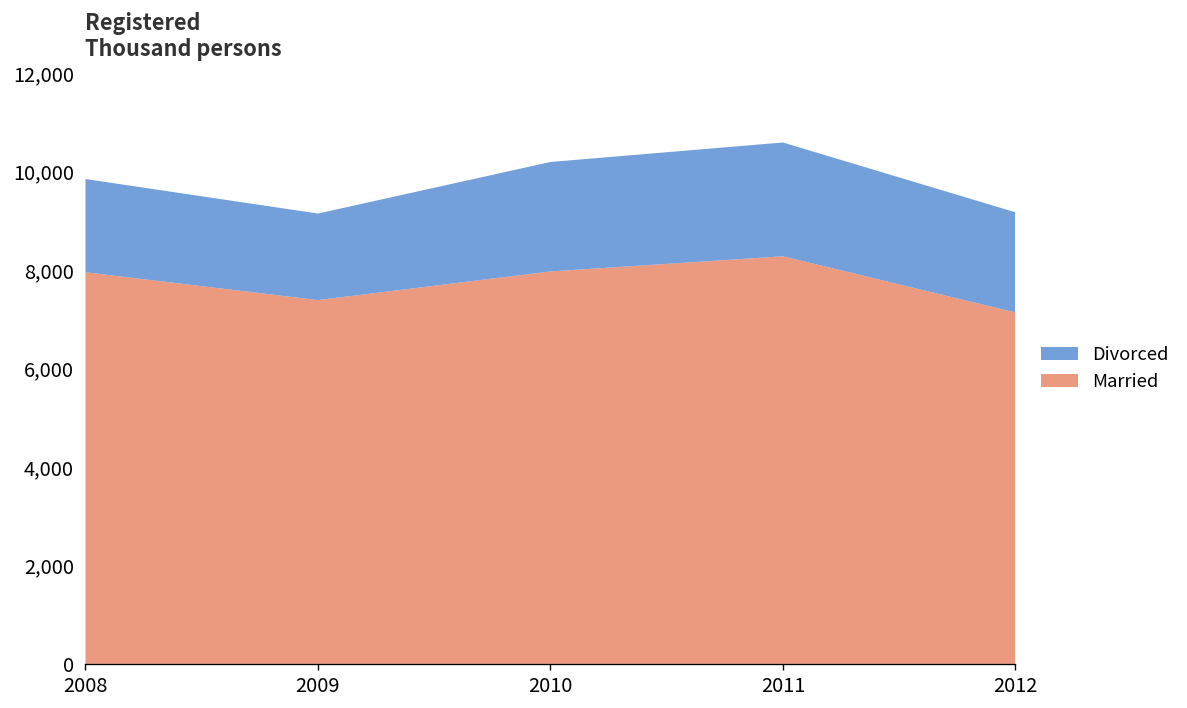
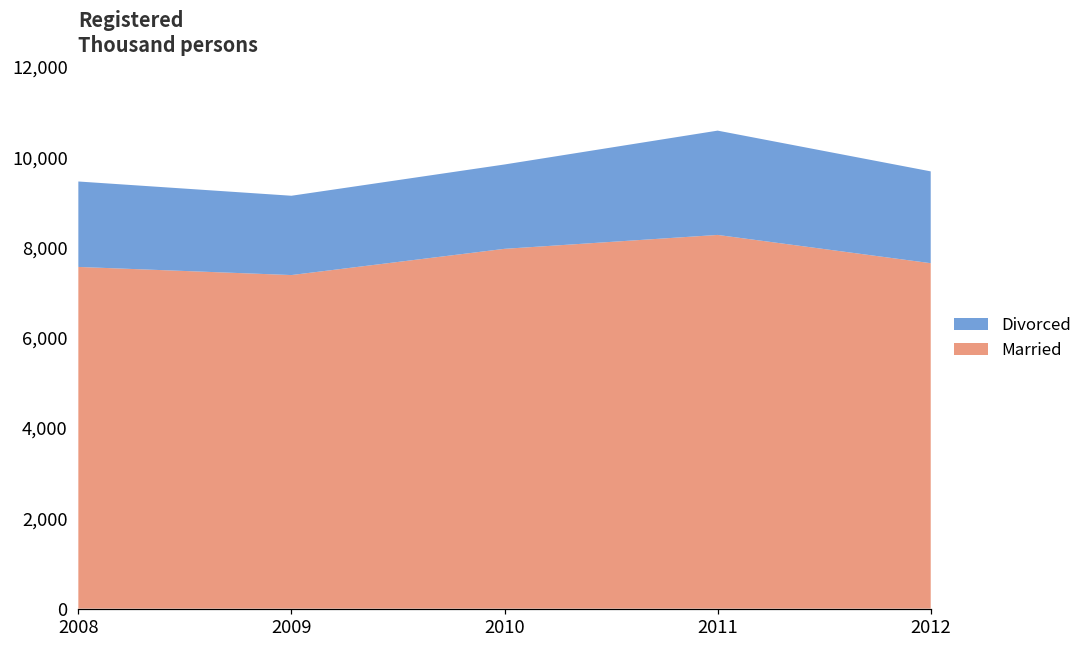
Married, 2008: 8,000 -> 7,600
Divorced, 2010: 2,200 -> 1,900
Married, 2012: 7,100 -> 7,700
